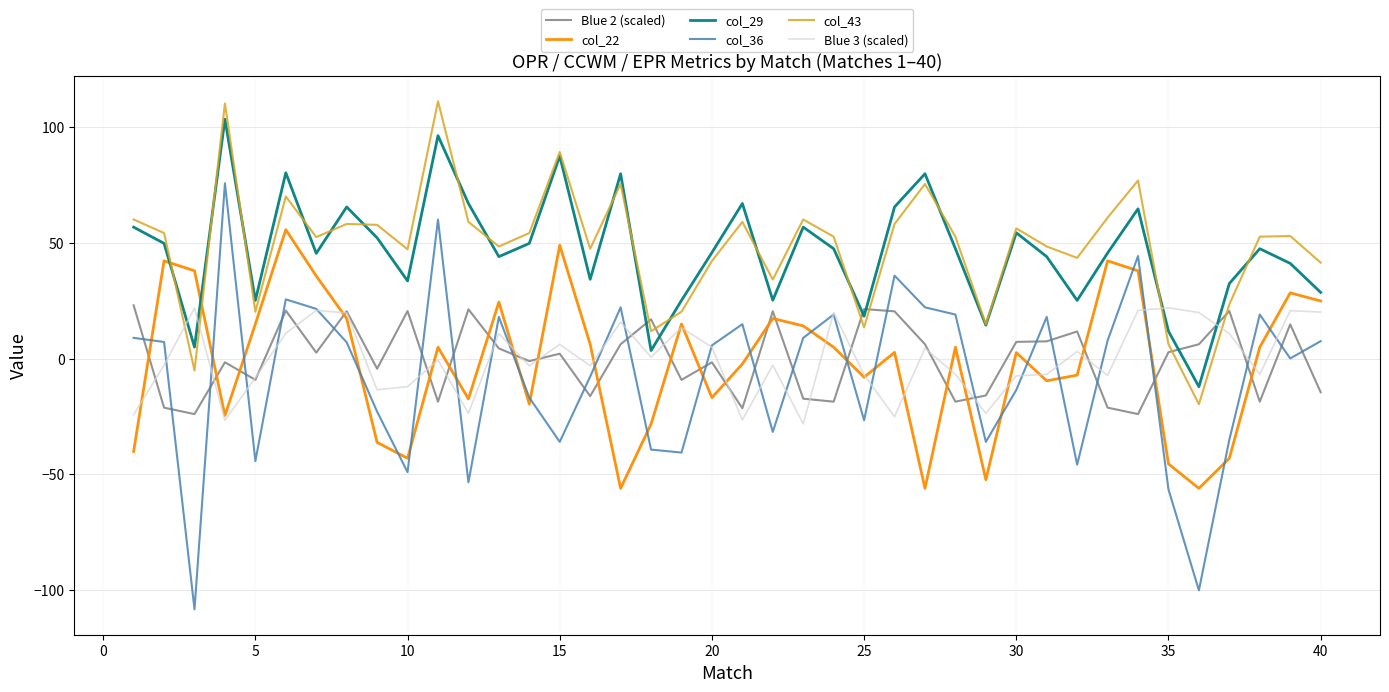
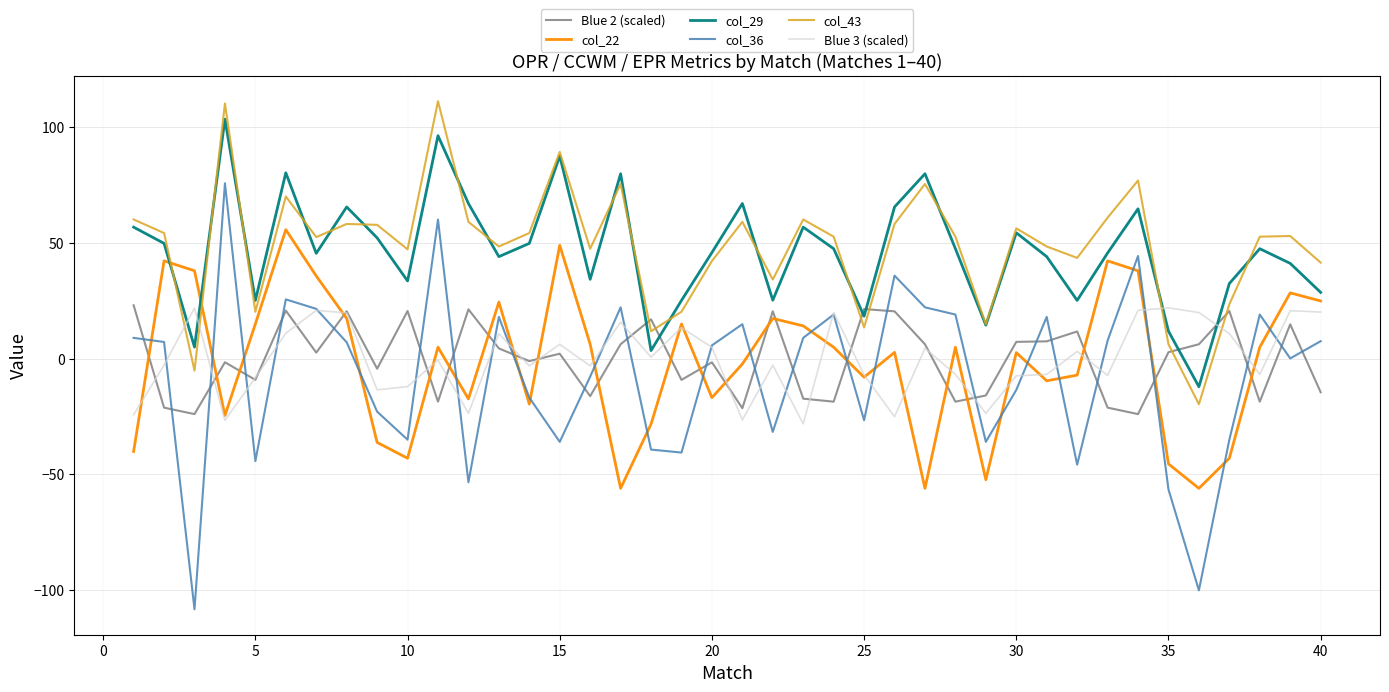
col_36, 10: -49 -> -35
